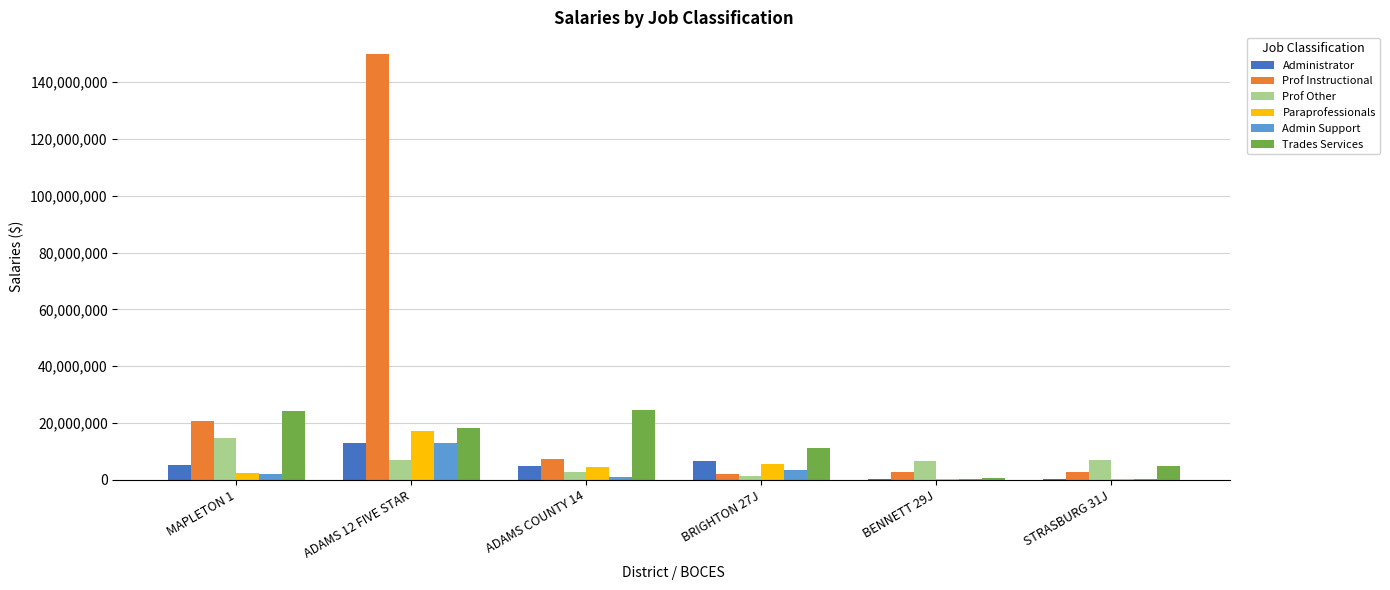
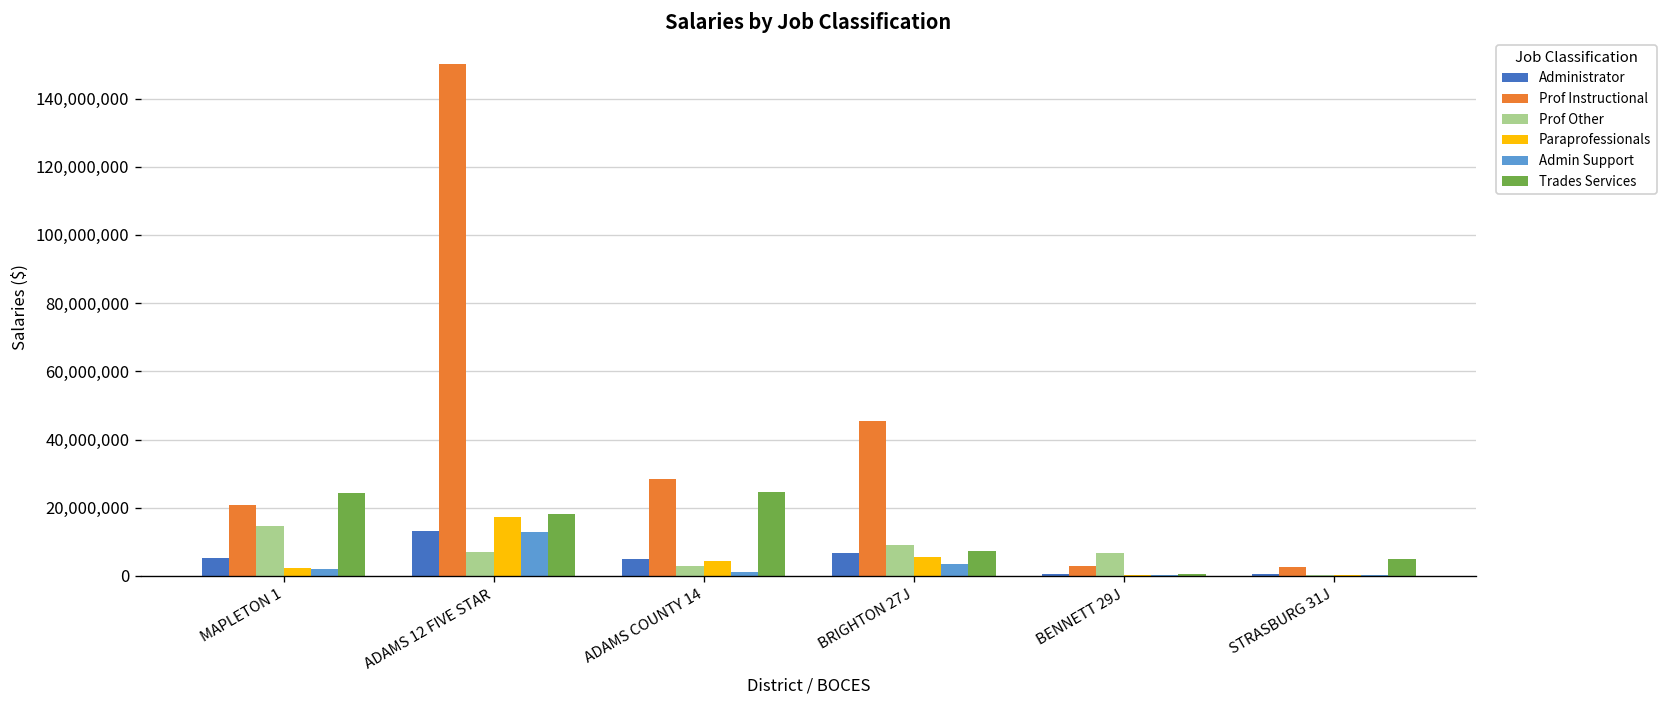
Prof Instructional, ADAMS COUNTY 14: 7,000,000 -> 28,000,000
Prof Instructional, BRIGHTON 27J: 2,000,000 -> 45,000,000
Prof Other, BRIGHTON 27J: 1,000,000 -> 9,000,000
Trades Services, BRIGHTON 27J: 11,000,000 -> 7,000,000
Prof Other, STRASBURG 31J: 7,000,000 -> 0
